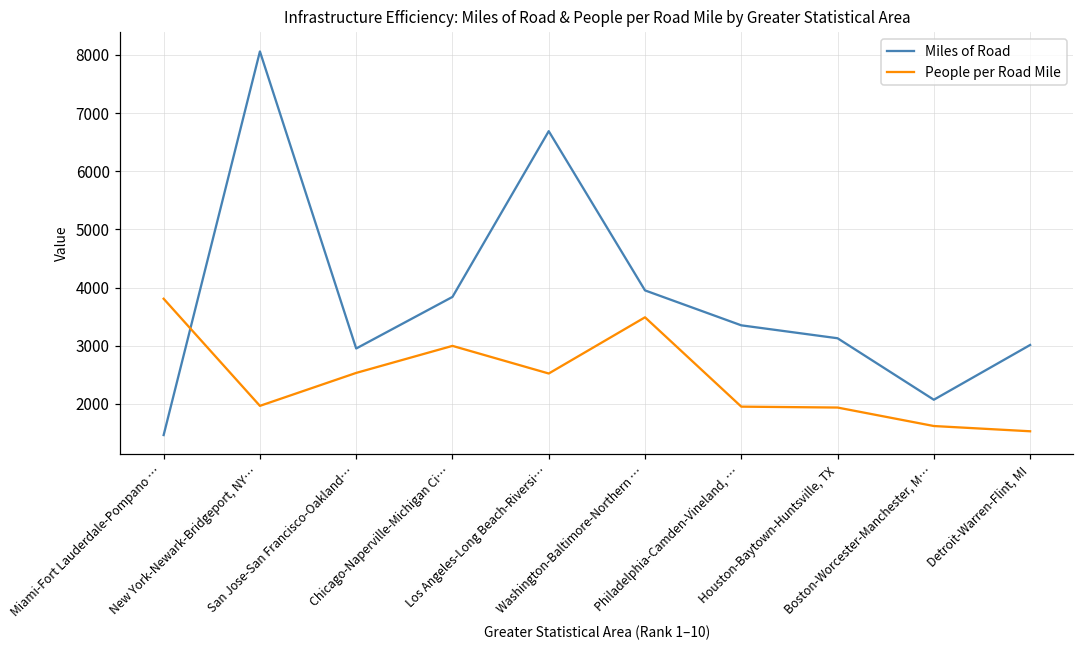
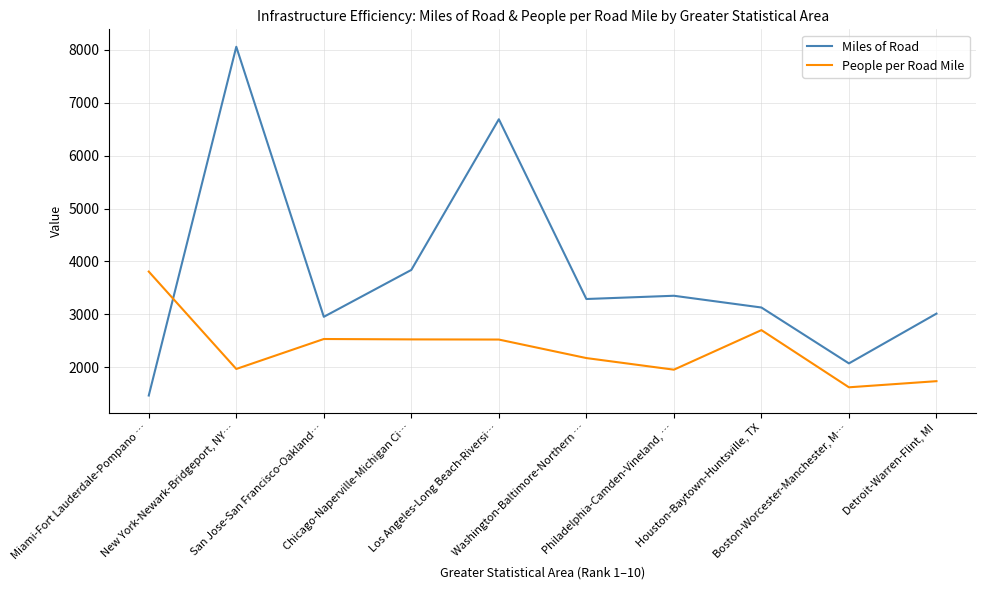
People per Road Mile, Chicago-Naperville-Michigan Ci…: 3000 -> 2500
Miles of Road, Washington-Baltimore-Northern …: 4000 -> 3300
People per Road Mile, Washington-Baltimore-Northern …: 3500 -> 2200
People per Road Mile, Houston-Baytown-Huntsville, TX: 1900 -> 2700
People per Road Mile, Detroit-Warren-Flint, MI: 1500 -> 1700
